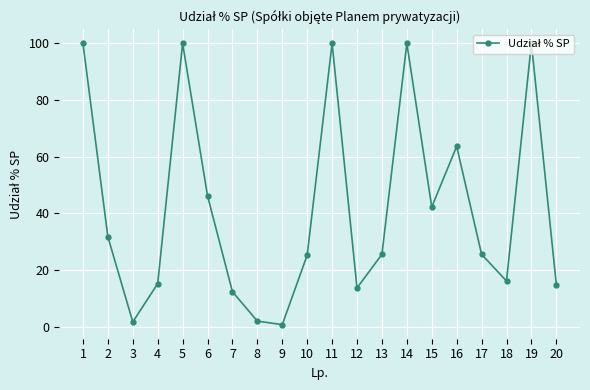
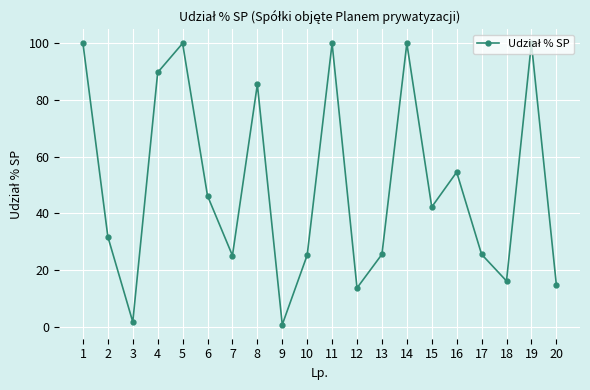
4: 15 -> 90
7: 12 -> 25
8: 2 -> 86
16: 64 -> 55
